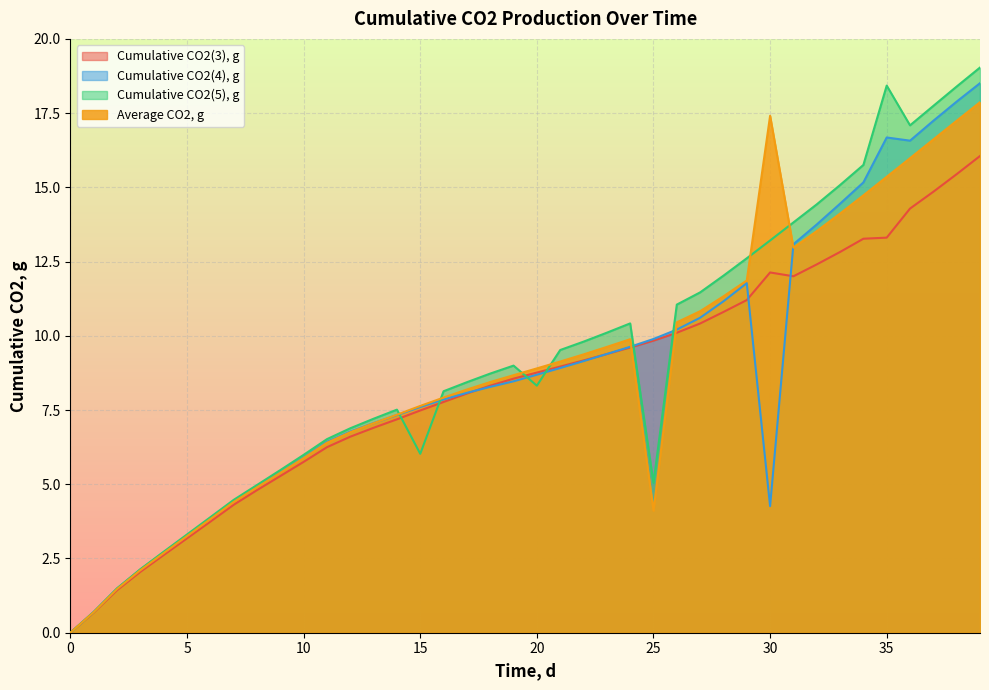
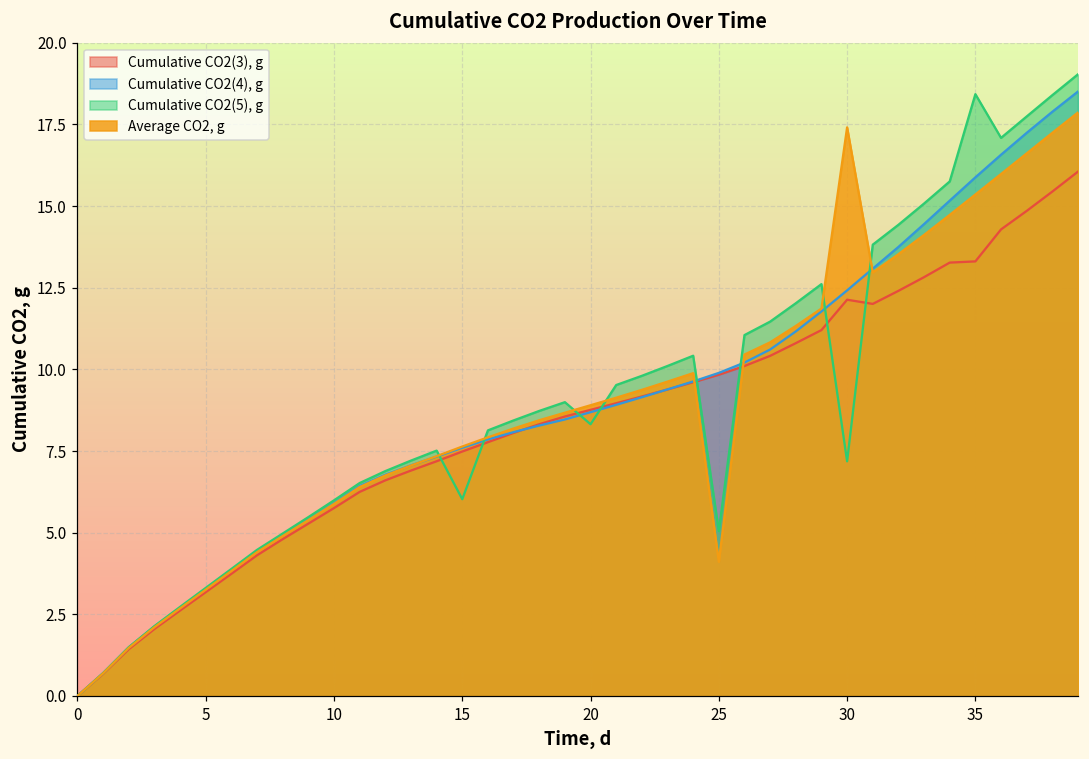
Cumulative CO2(4), g, 30: 4.3 -> 12.4
Cumulative CO2(5), g, 30: 13.2 -> 7.2
Cumulative CO2(4), g, 35: 16.7 -> 15.9
